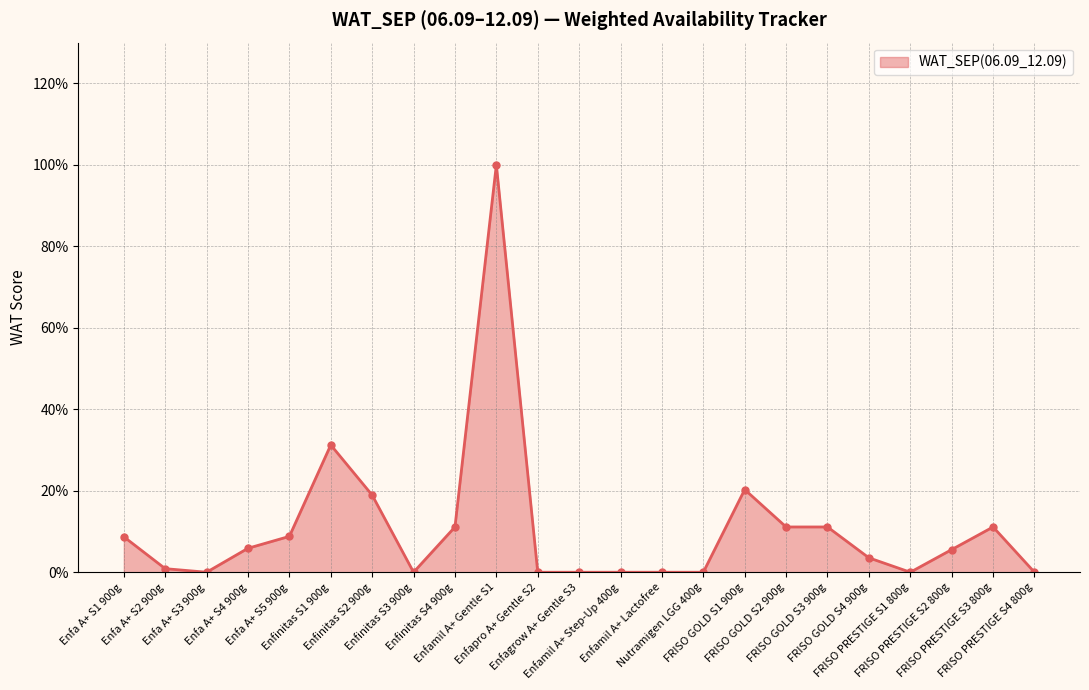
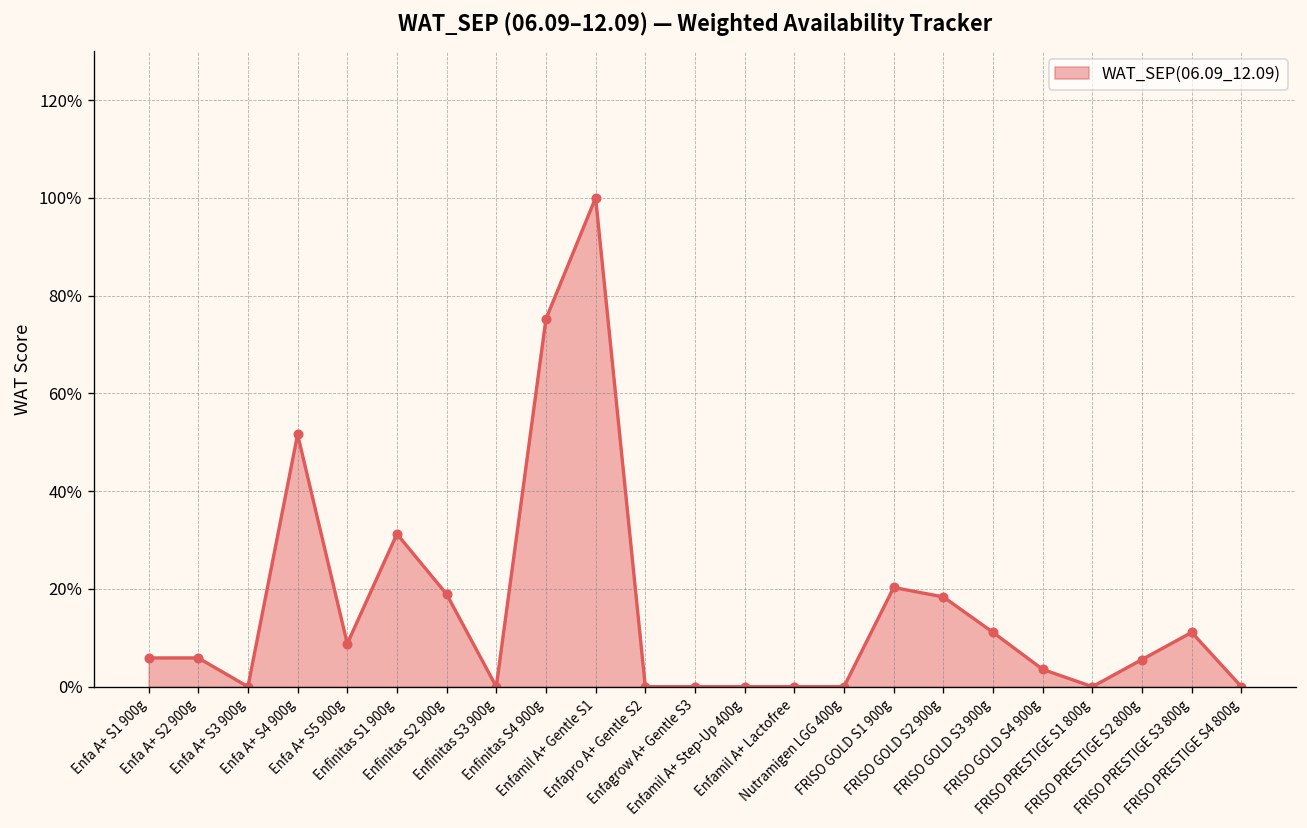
Enfa A+ S1 900g: 9% -> 6%
Enfa A+ S2 900g: 1% -> 6%
Enfa A+ S4 900g: 6% -> 52%
Enfinitas S4 900g: 11% -> 75%
FRISO GOLD S2 900g: 11% -> 18%
